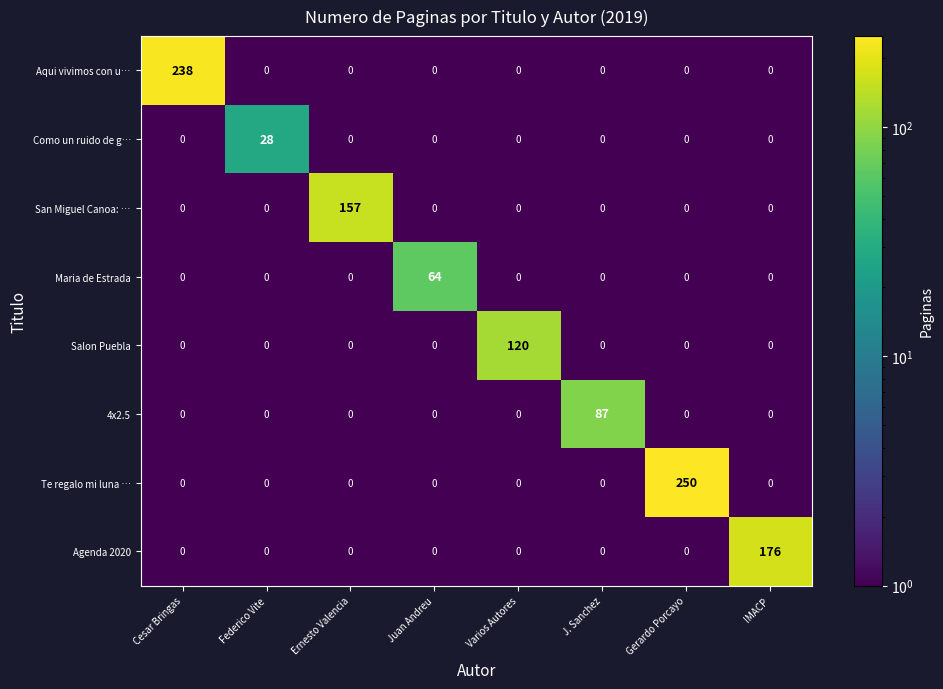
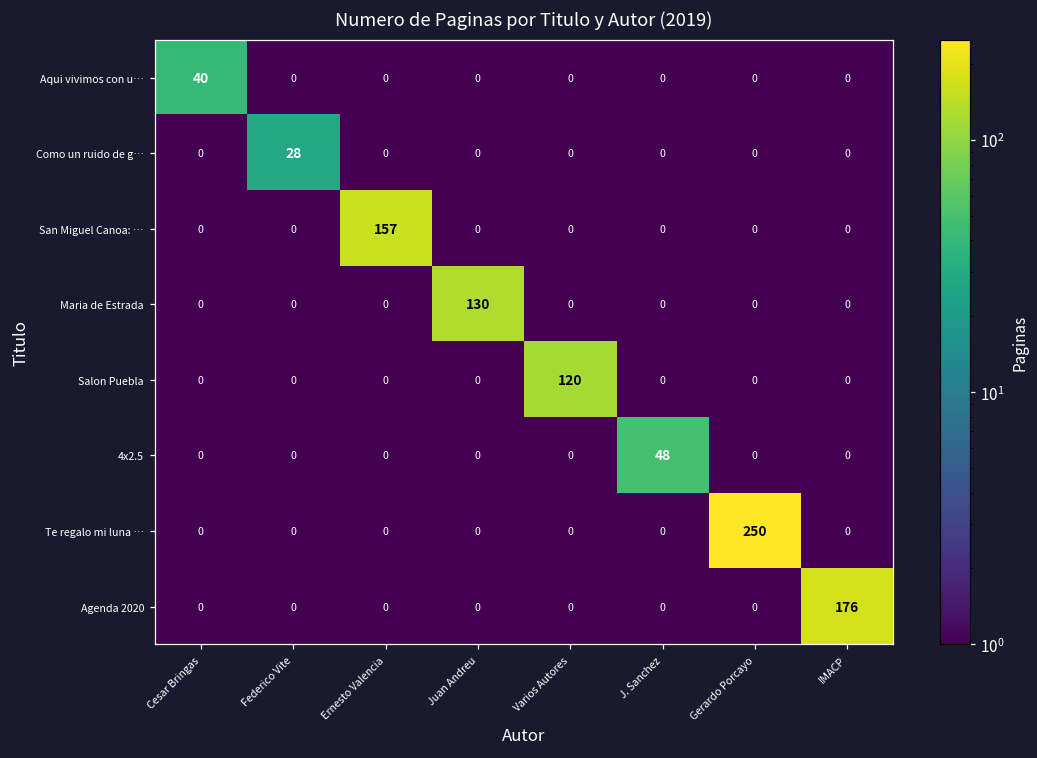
Aqui vivimos con u…, Cesar Bringas: 238 -> 40
Maria de Estrada, Juan Andreu: 64 -> 130
4x2.5, J. Sanchez: 87 -> 48
